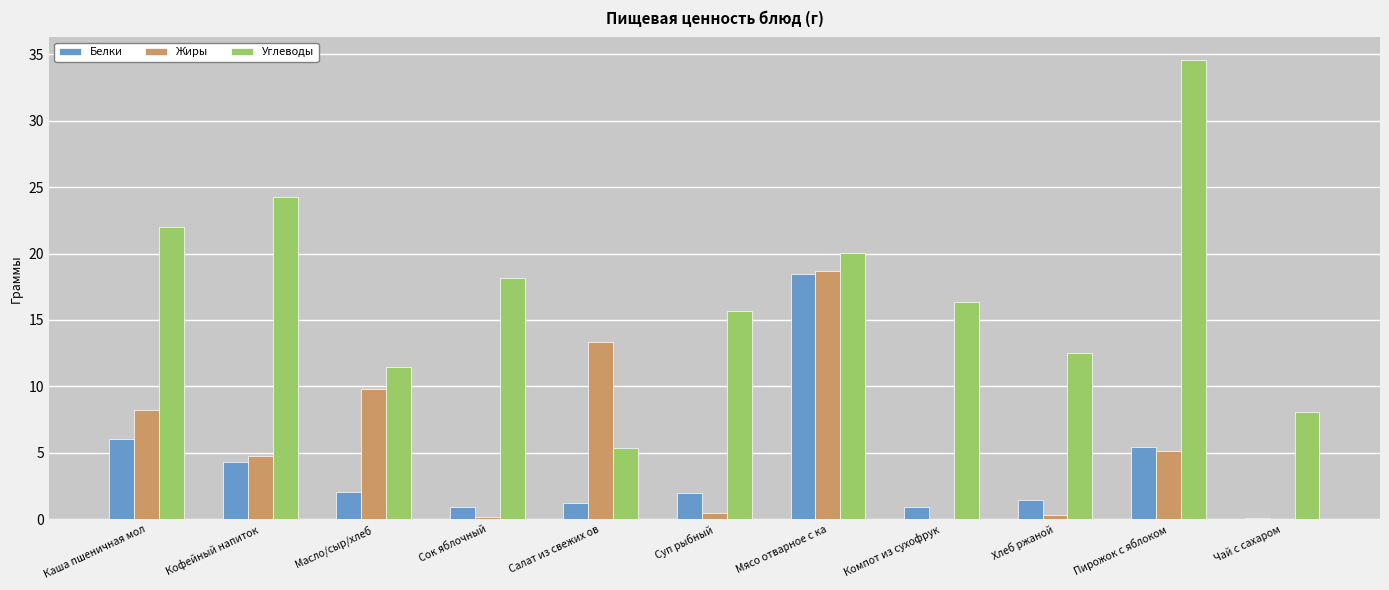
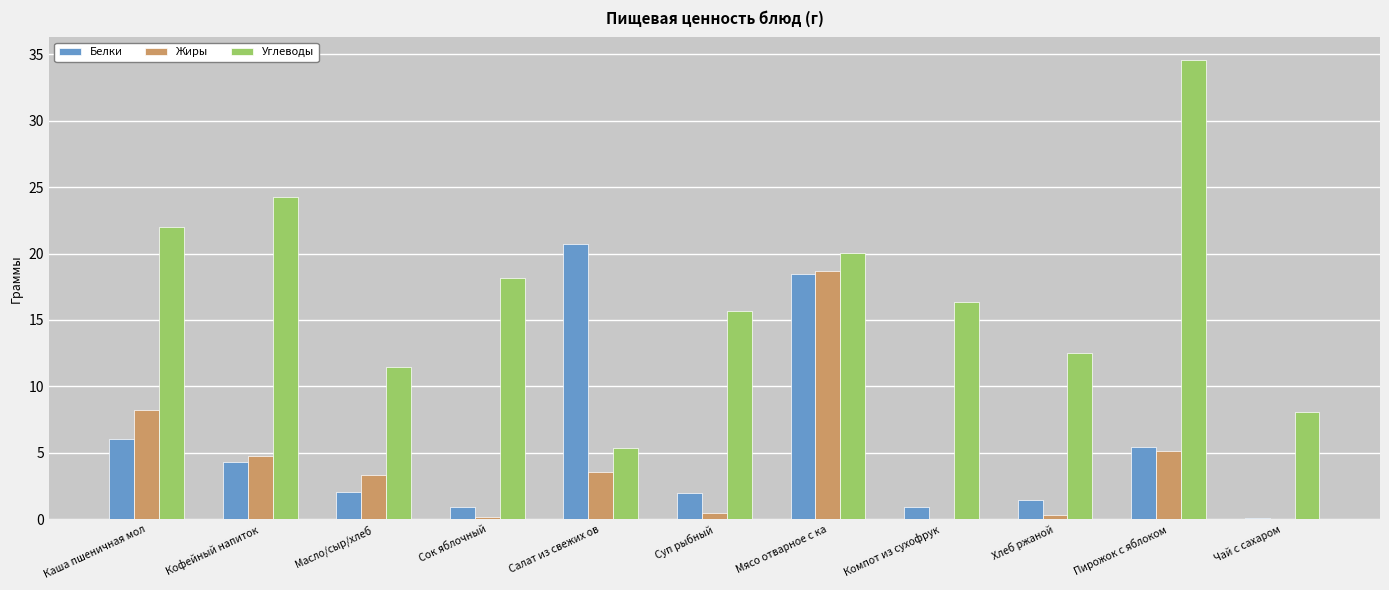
Жиры, Масло/сыр/хлеб: 9.8 -> 3.4
Белки, Салат из свежих ов: 1.2 -> 20.7
Жиры, Салат из свежих ов: 13.3 -> 3.5
